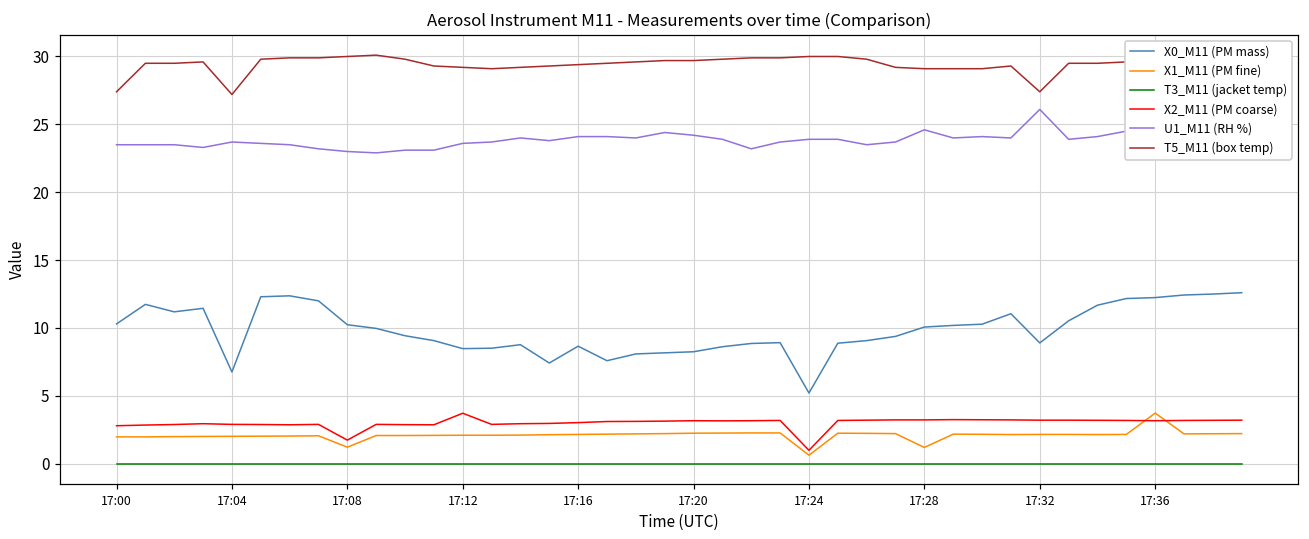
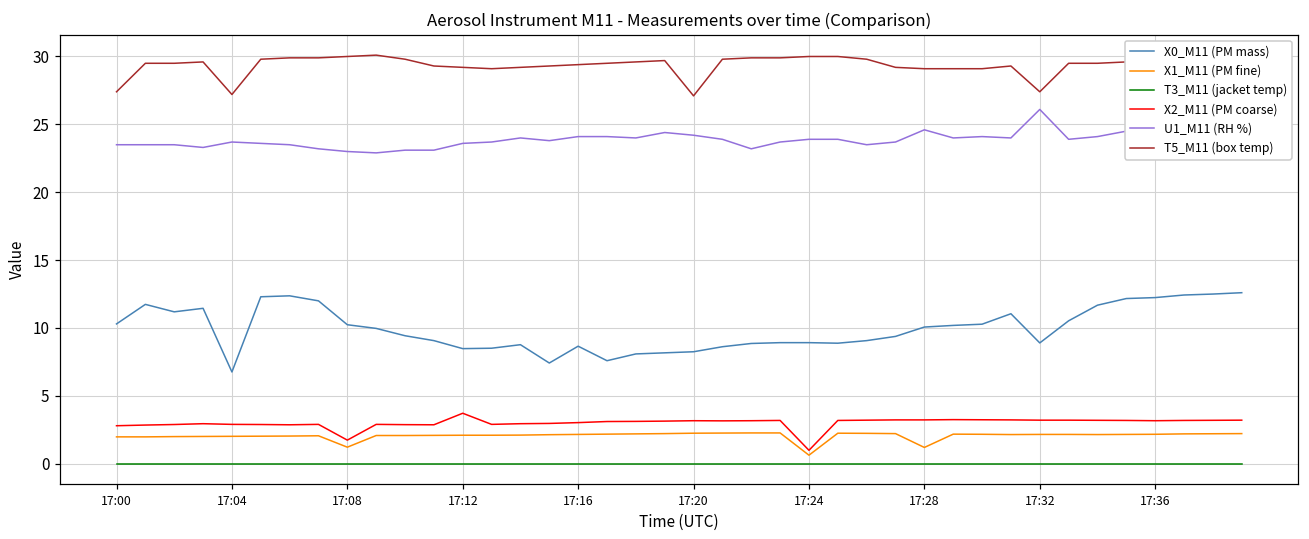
T5_M11 (box temp), 17:20: 29.7 -> 27.1
X0_M11 (PM mass), 17:24: 5.2 -> 8.9
X1_M11 (PM fine), 17:36: 3.7 -> 2.2
